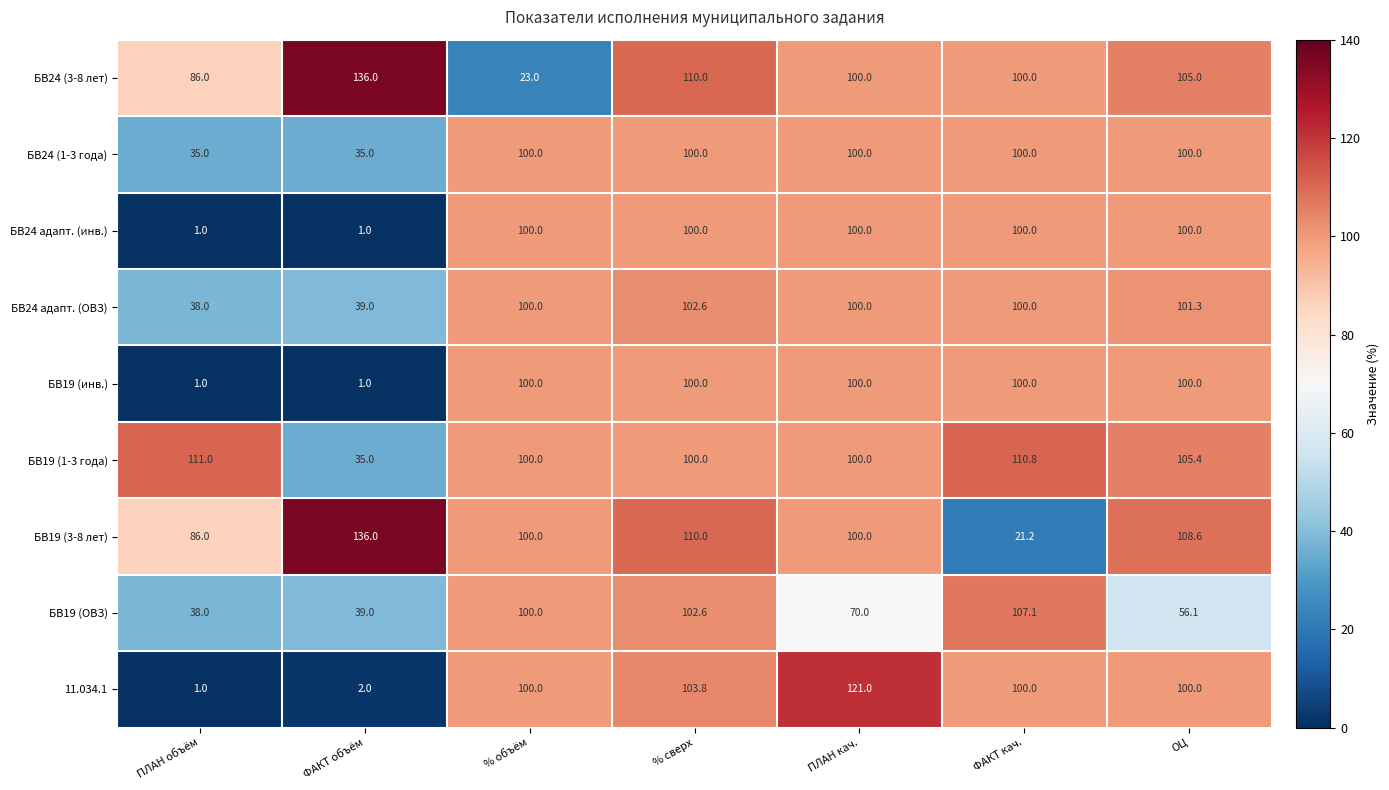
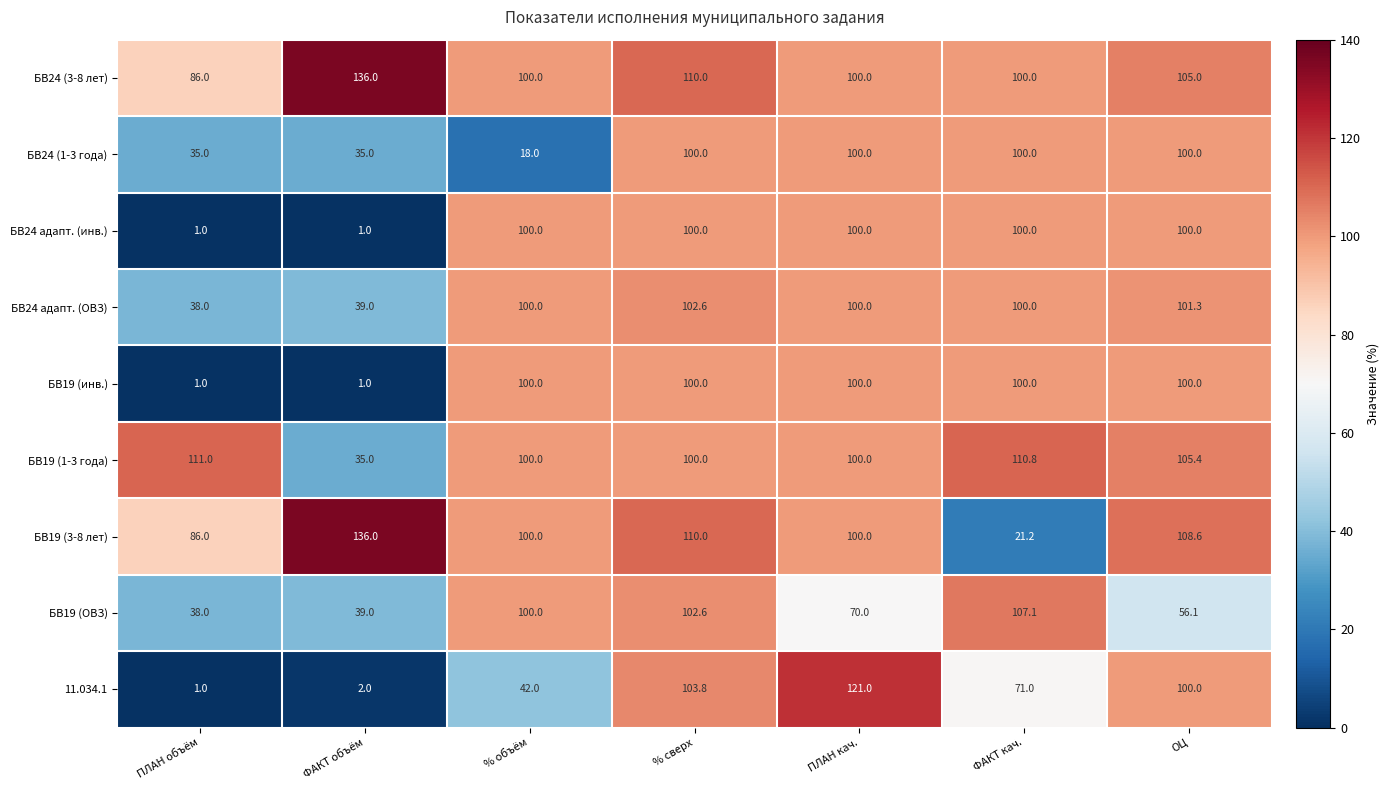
БВ24 (3-8 лет), % объём: 23.0 -> 100.0
БВ24 (1-3 года), % объём: 100.0 -> 18.0
11.034.1, % объём: 100.0 -> 42.0
11.034.1, ФАКТ кач.: 100.0 -> 71.0
